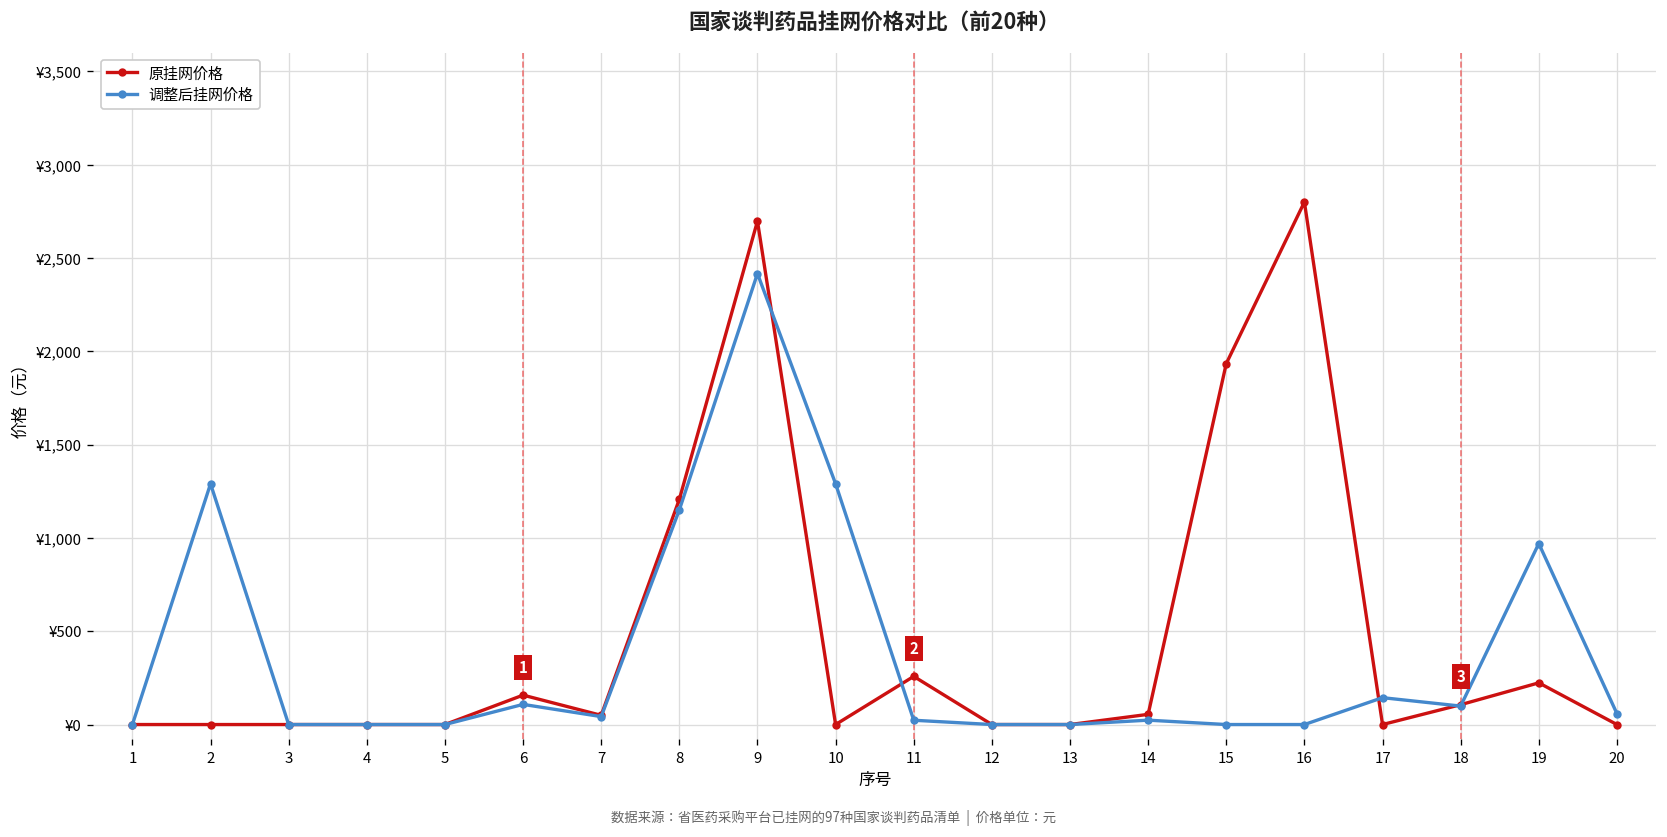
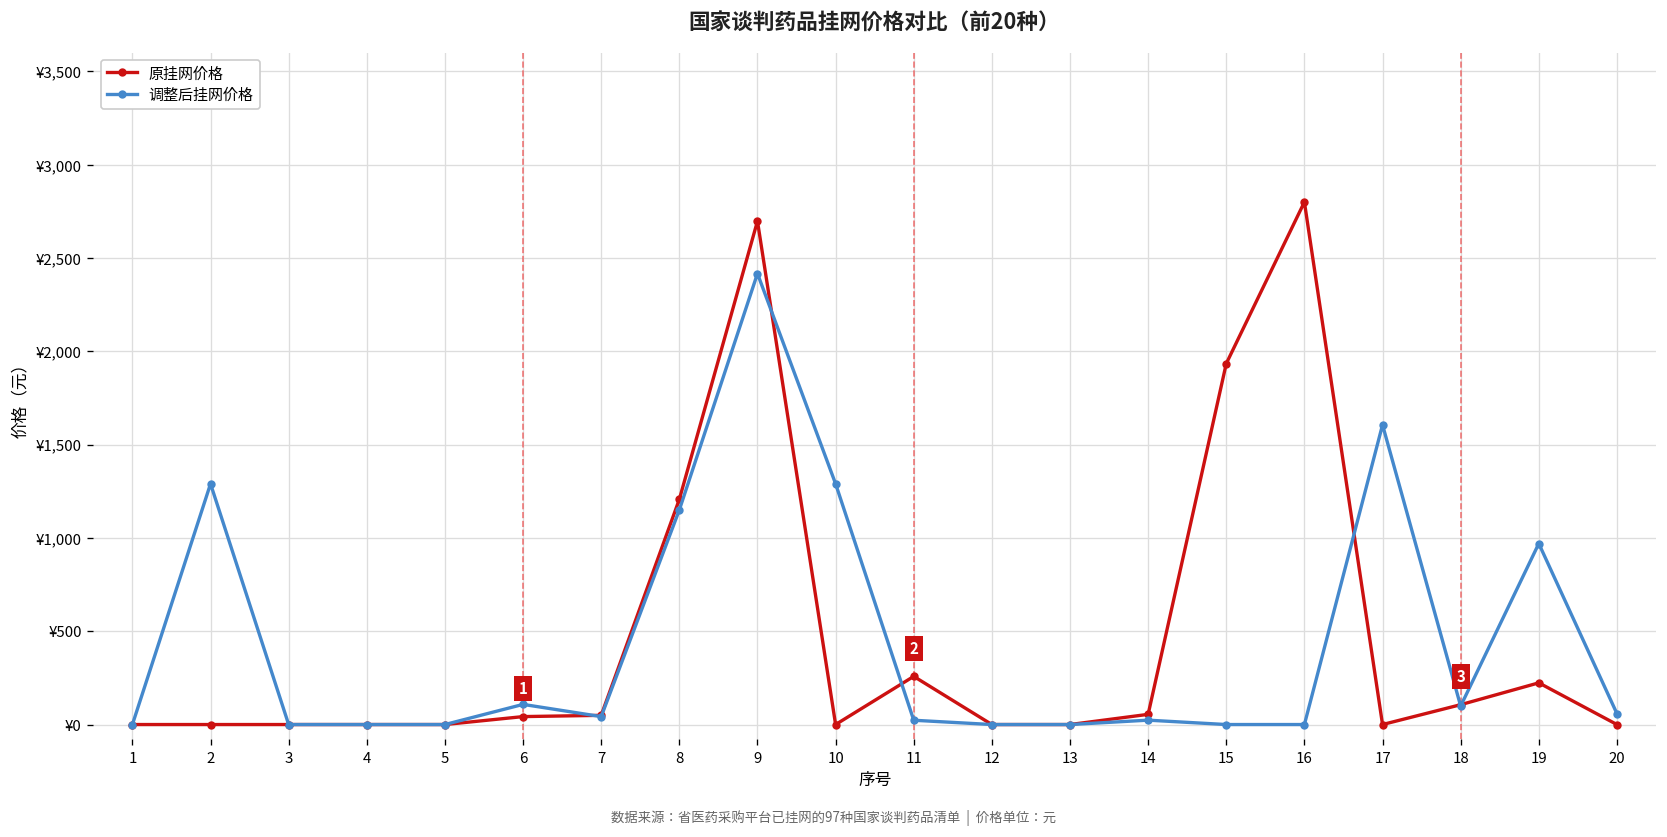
原挂网价格, 6: ¥160 -> ¥40
调整后挂网价格, 17: ¥140 -> ¥1,610
